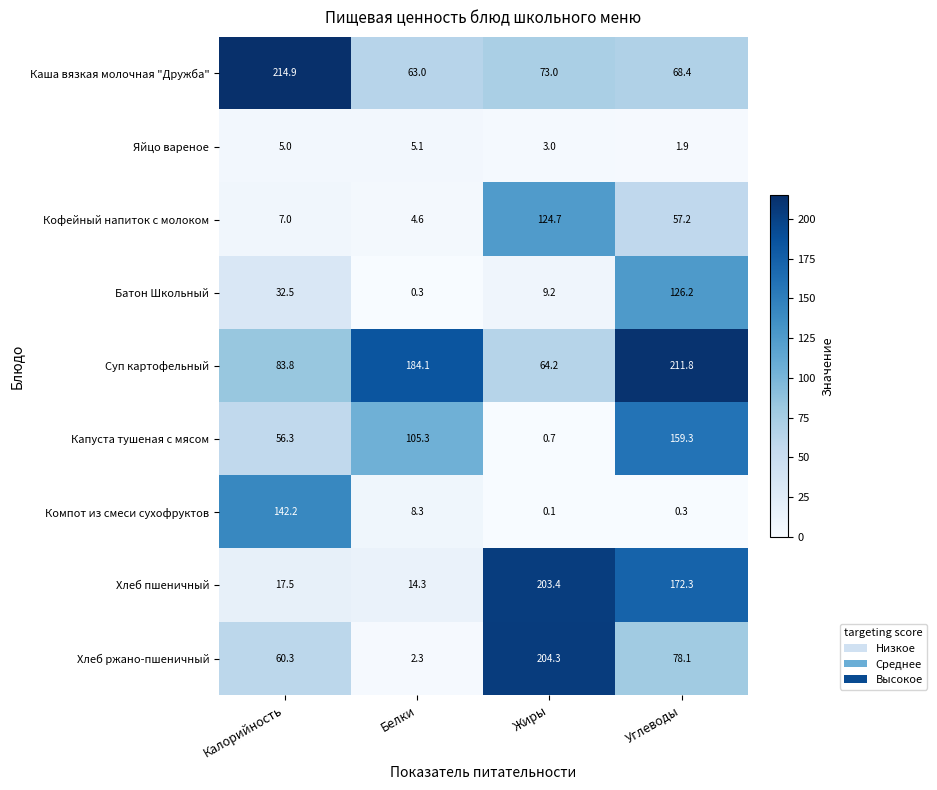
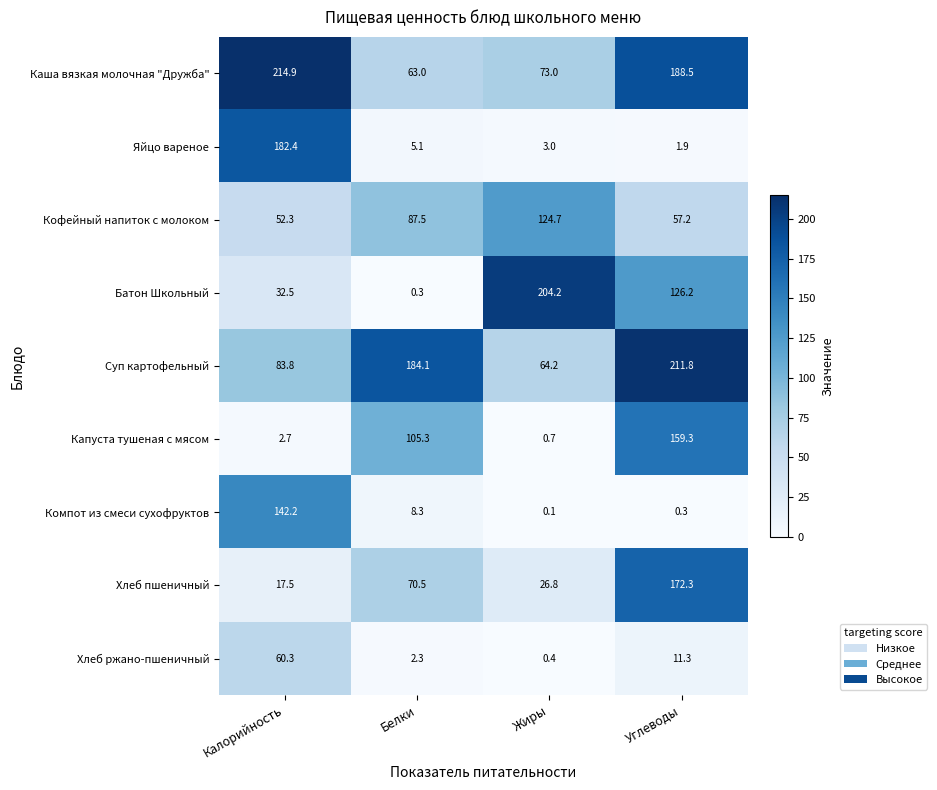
Каша вязкая молочная "Дружба", Углеводы: 68.4 -> 188.5
Яйцо вареное, Калорийность: 5.0 -> 182.4
Кофейный напиток с молоком, Калорийность: 7.0 -> 52.3
Кофейный напиток с молоком, Белки: 4.6 -> 87.5
Батон Школьный, Жиры: 9.2 -> 204.2
Капуста тушеная с мясом, Калорийность: 56.3 -> 2.7
Хлеб пшеничный, Белки: 14.3 -> 70.5
Хлеб пшеничный, Жиры: 203.4 -> 26.8
Хлеб ржано-пшеничный, Жиры: 204.3 -> 0.4
Хлеб ржано-пшеничный, Углеводы: 78.1 -> 11.3
